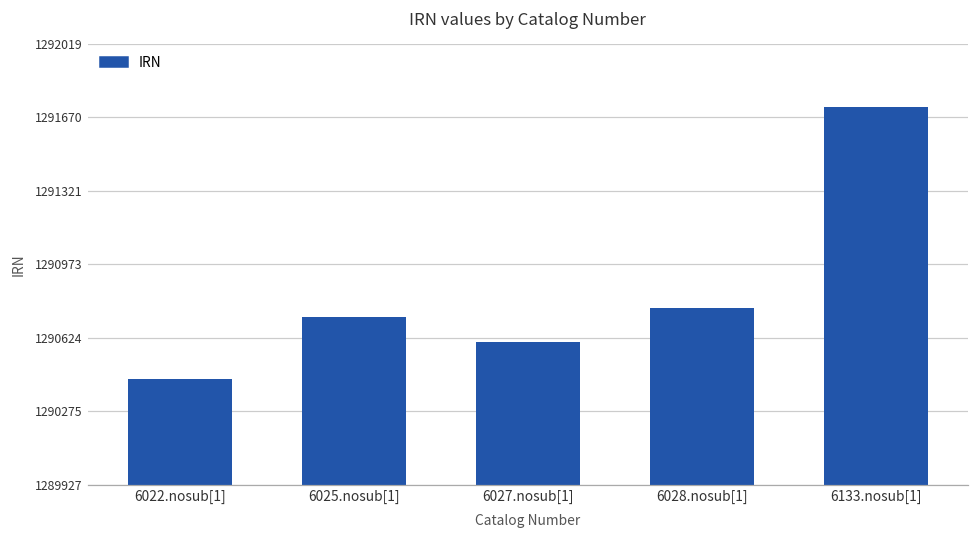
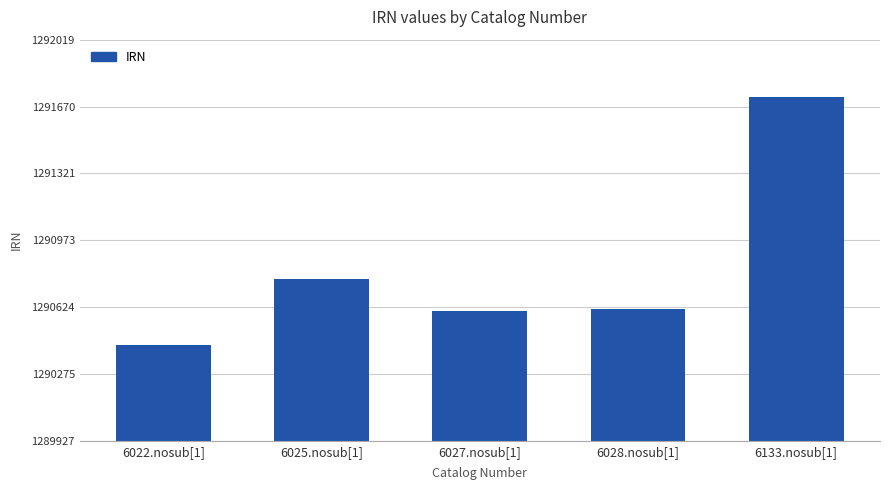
6025.nosub[1]: 1290720 -> 1290770
6028.nosub[1]: 1290770 -> 1290610
